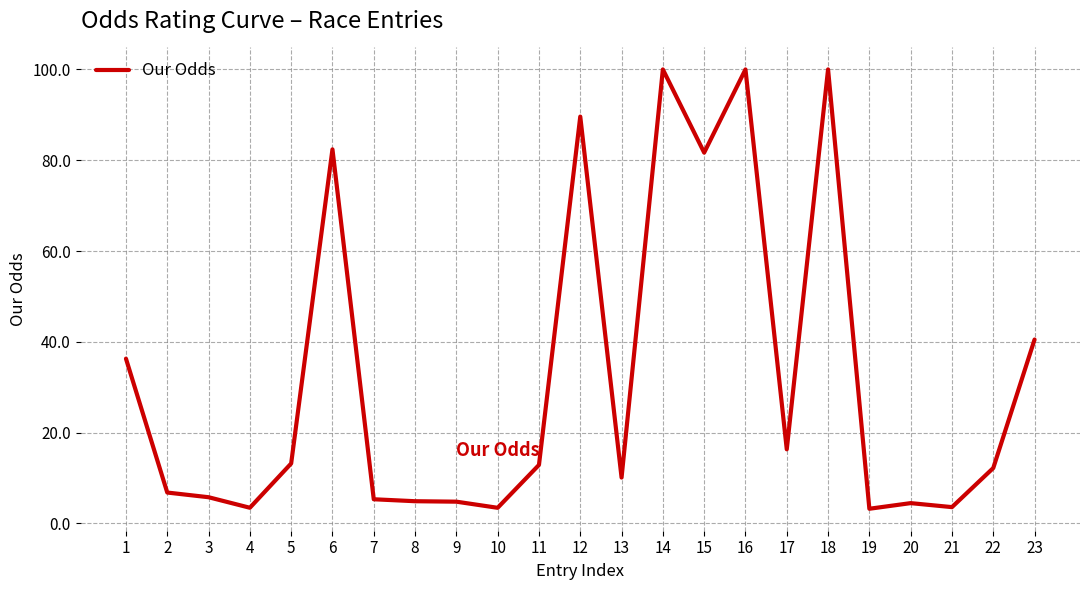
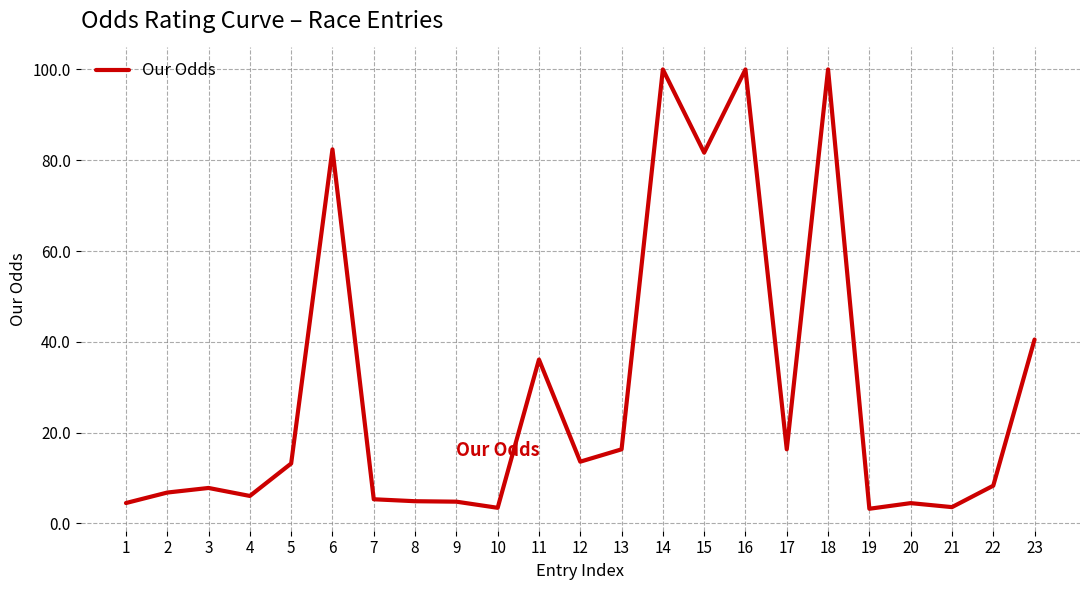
1: 36 -> 5
3: 6 -> 8
4: 3 -> 6
11: 13 -> 36
12: 90 -> 14
13: 10 -> 16
22: 12 -> 8
